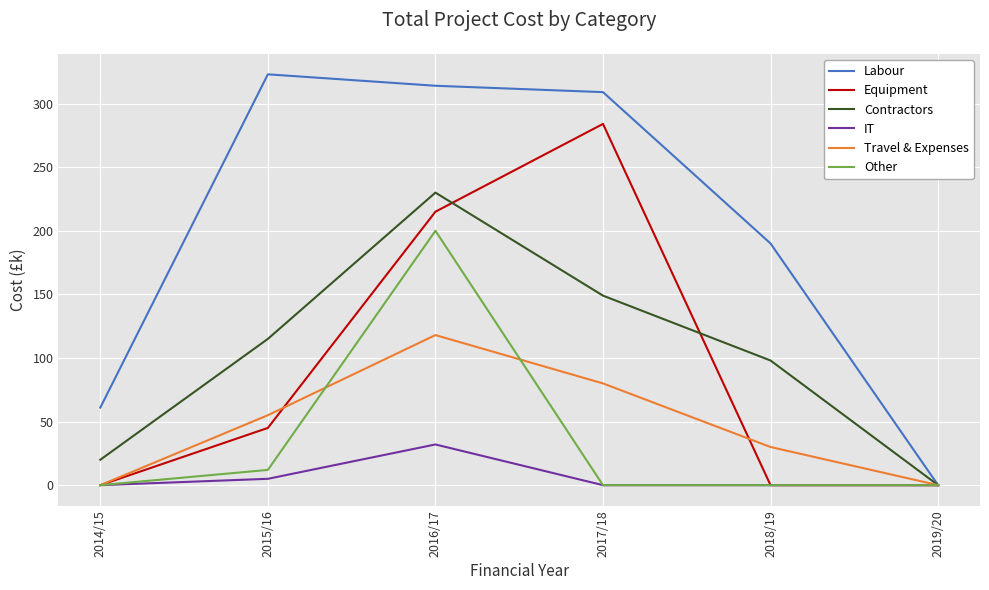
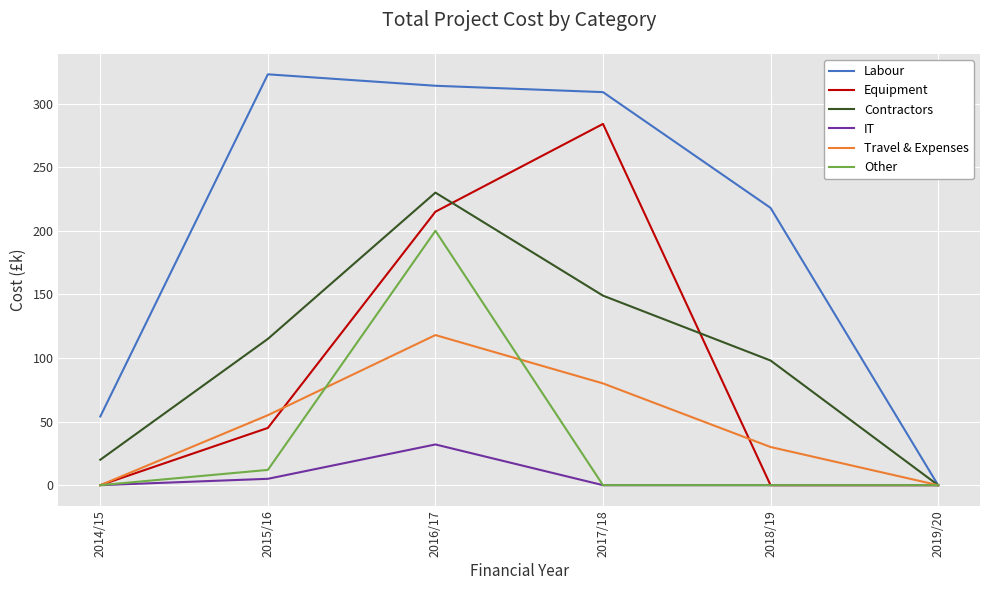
Labour, 2014/15: 61 -> 54
Labour, 2018/19: 190 -> 218
